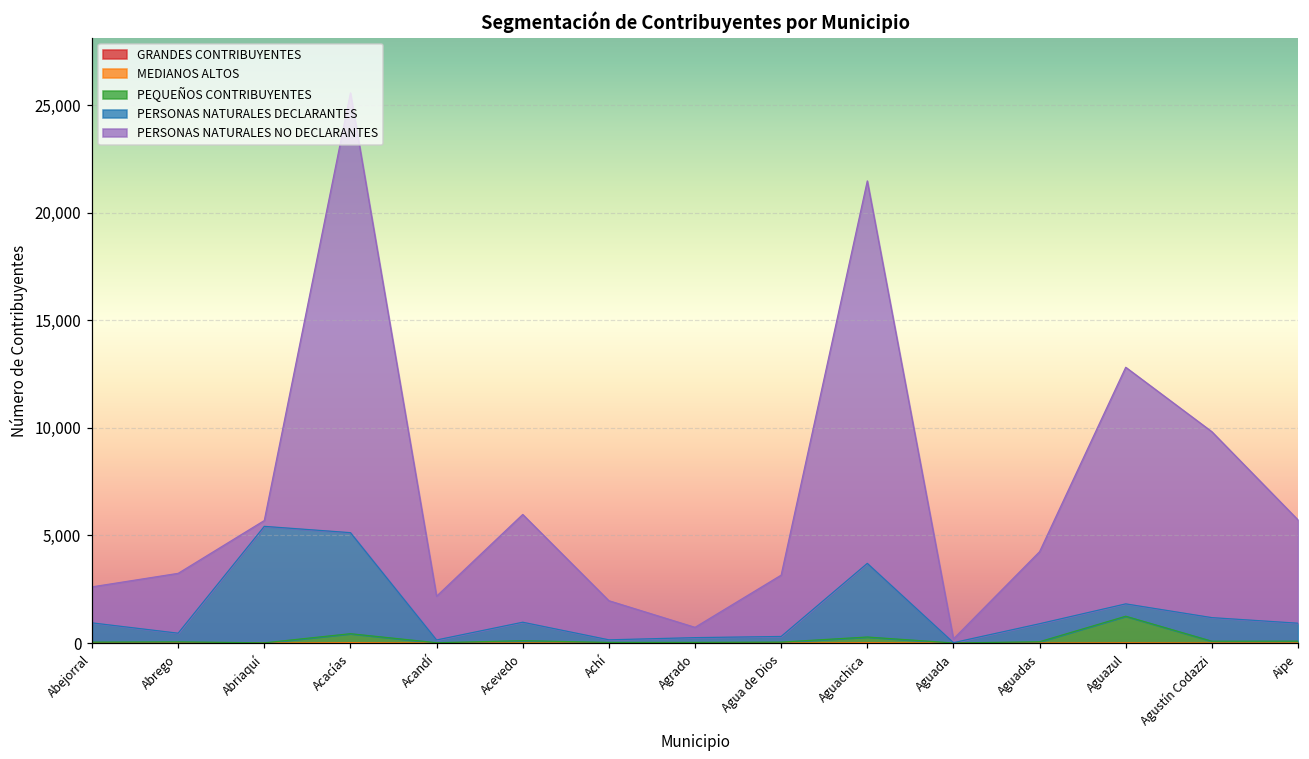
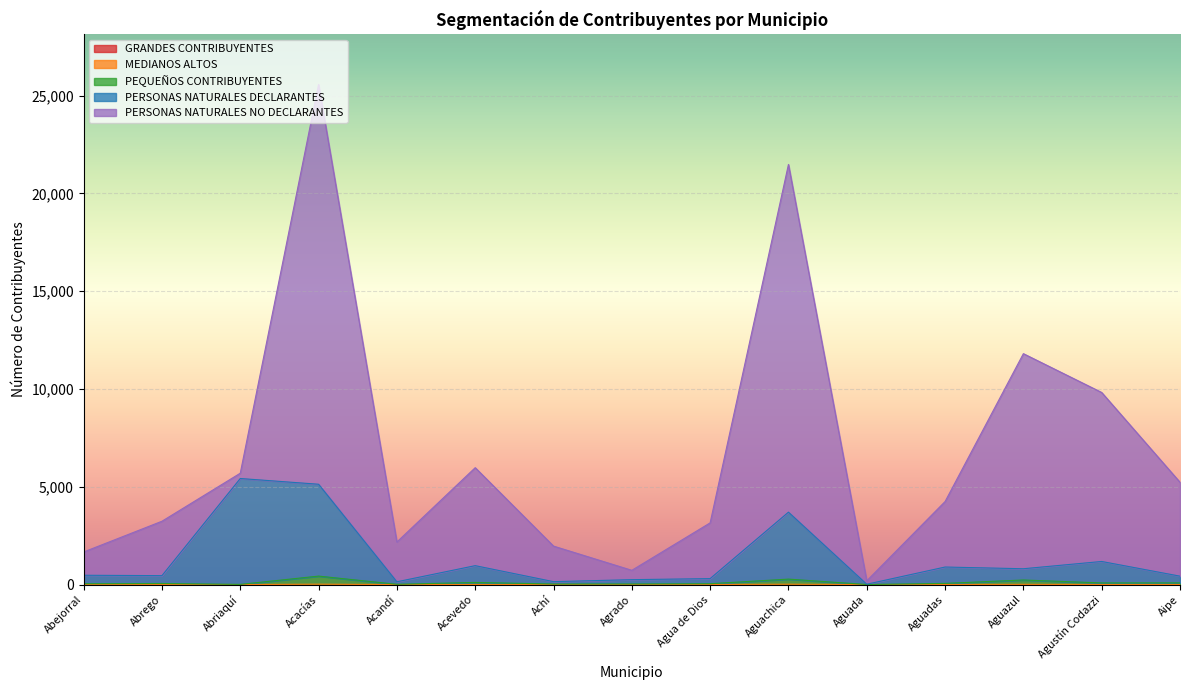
PERSONAS NATURALES DECLARANTES, Abejorral: 900 -> 400
PERSONAS NATURALES NO DECLARANTES, Abejorral: 1,700 -> 1,200
PEQUEÑOS CONTRIBUYENTES, Aguazul: 1,200 -> 200
PERSONAS NATURALES DECLARANTES, Aipe: 800 -> 300
